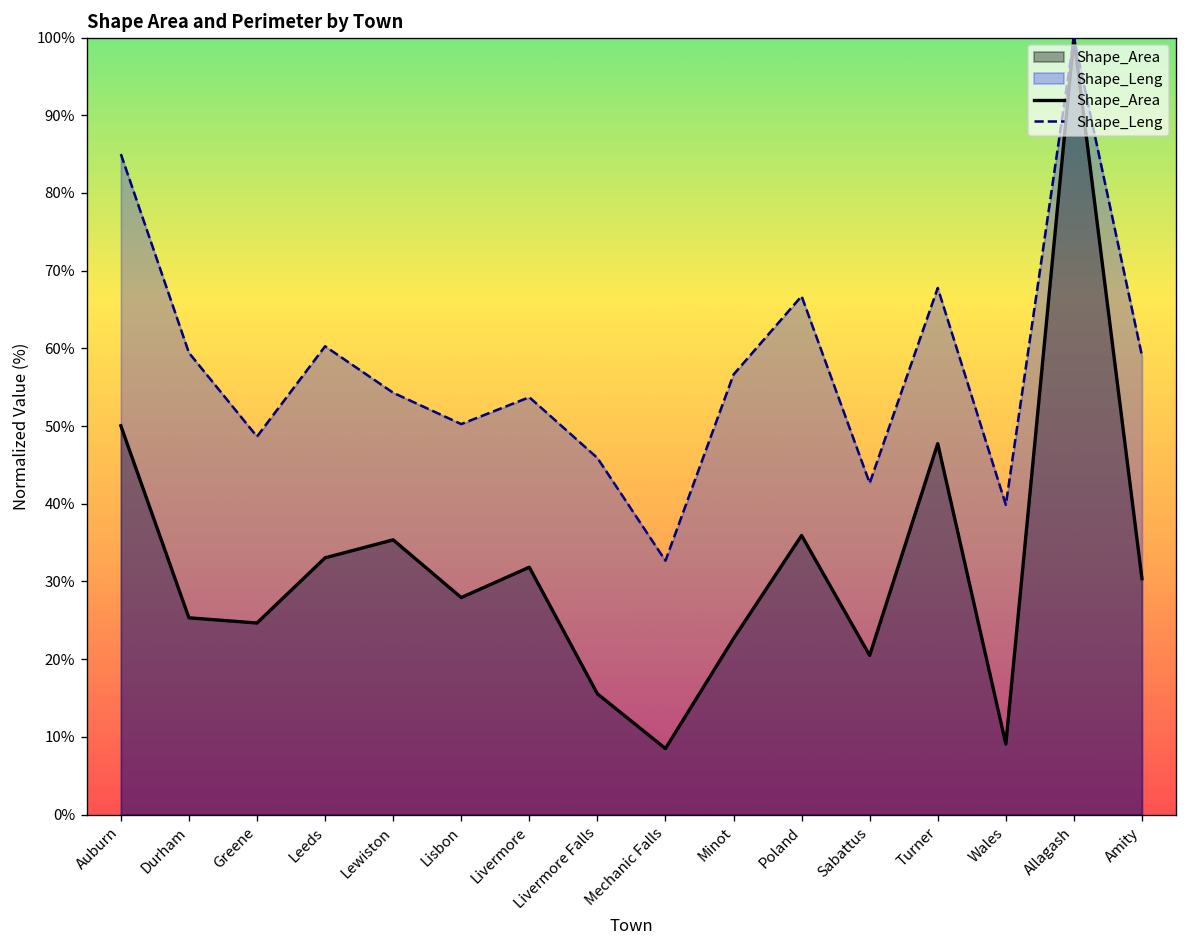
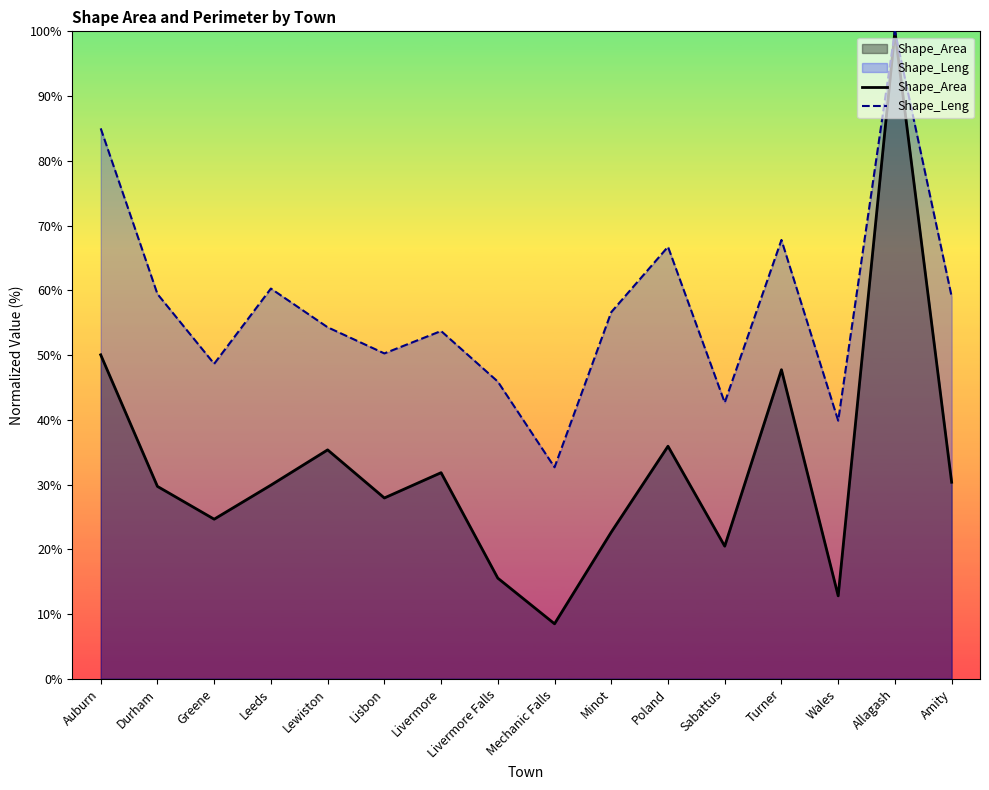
Shape_Area, Durham: 25% -> 30%
Shape_Area, Leeds: 33% -> 30%
Shape_Area, Wales: 9% -> 13%
